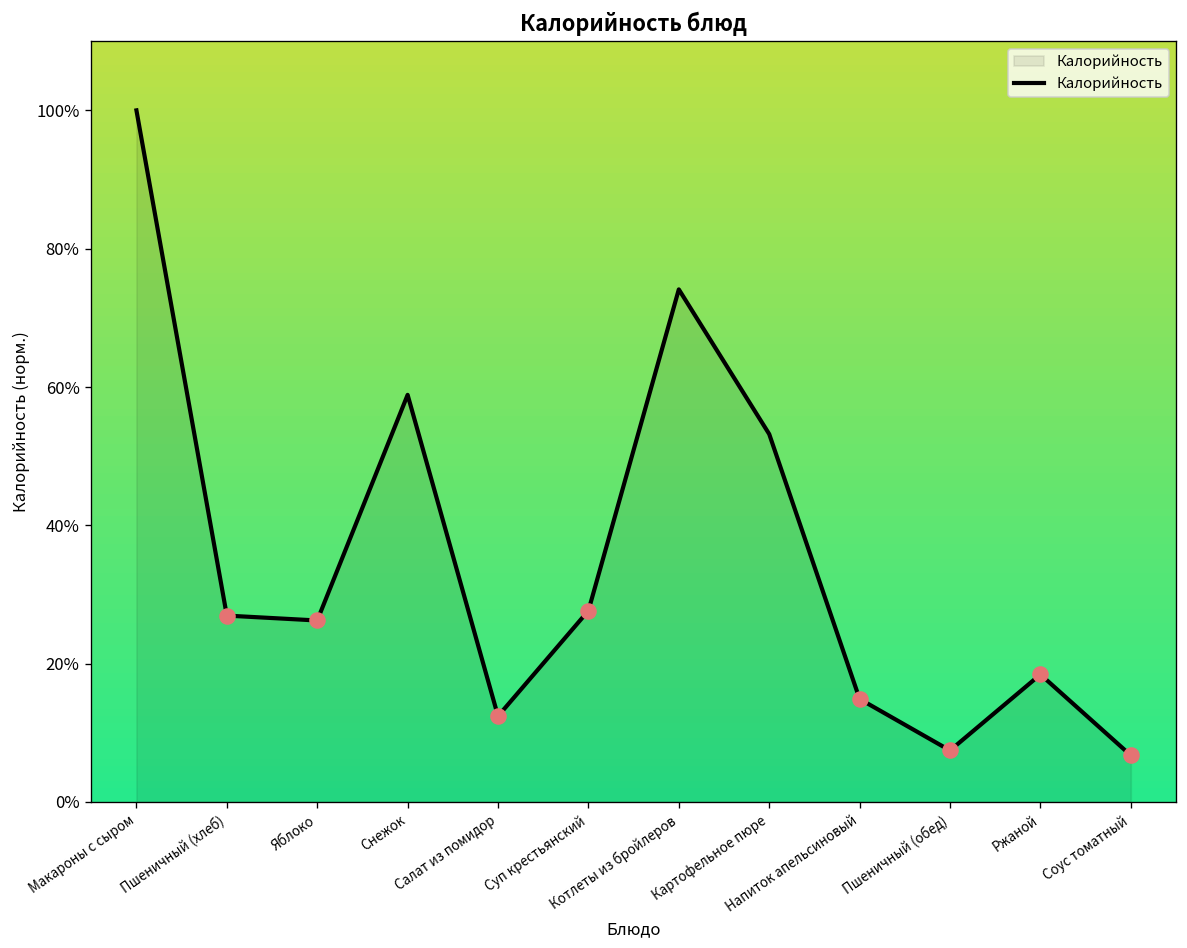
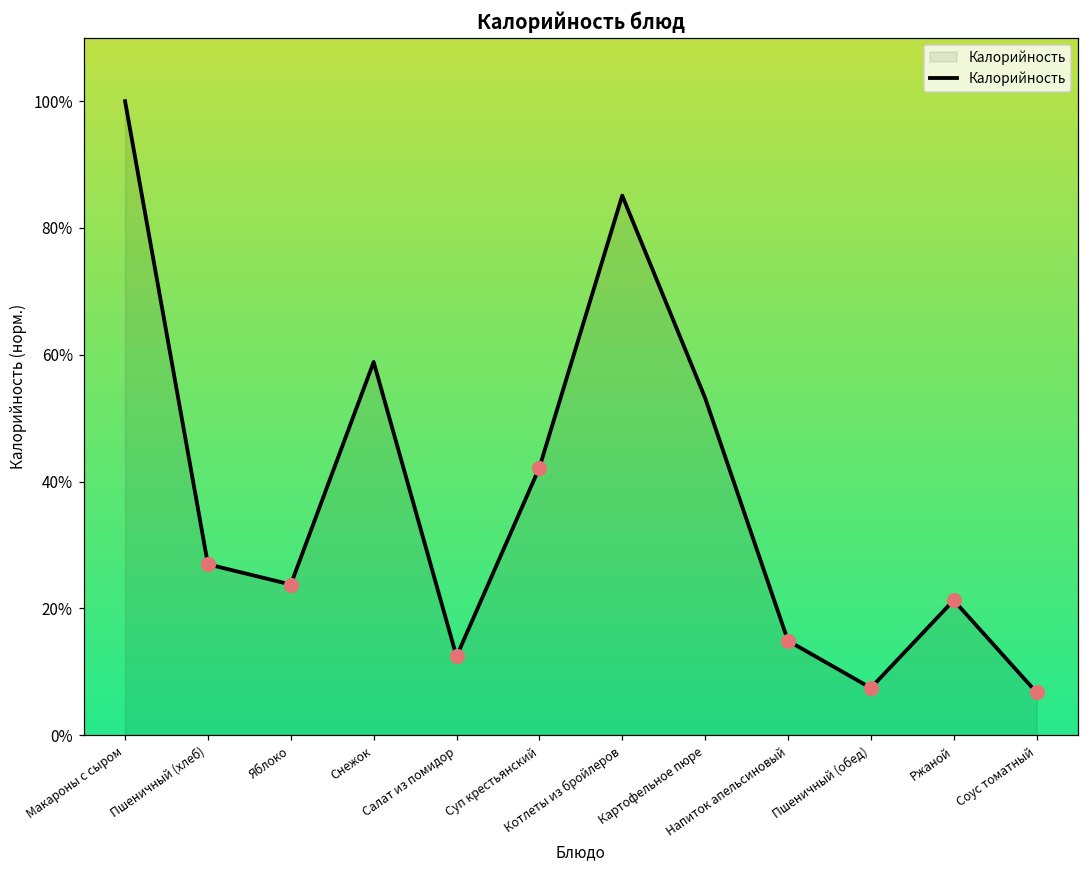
Калорийность, Яблоко: 26% -> 24%
Калорийность, Суп крестьянский: 28% -> 42%
Калорийность, Котлеты из бройлеров: 74% -> 85%
Калорийность, Ржаной: 18% -> 21%
